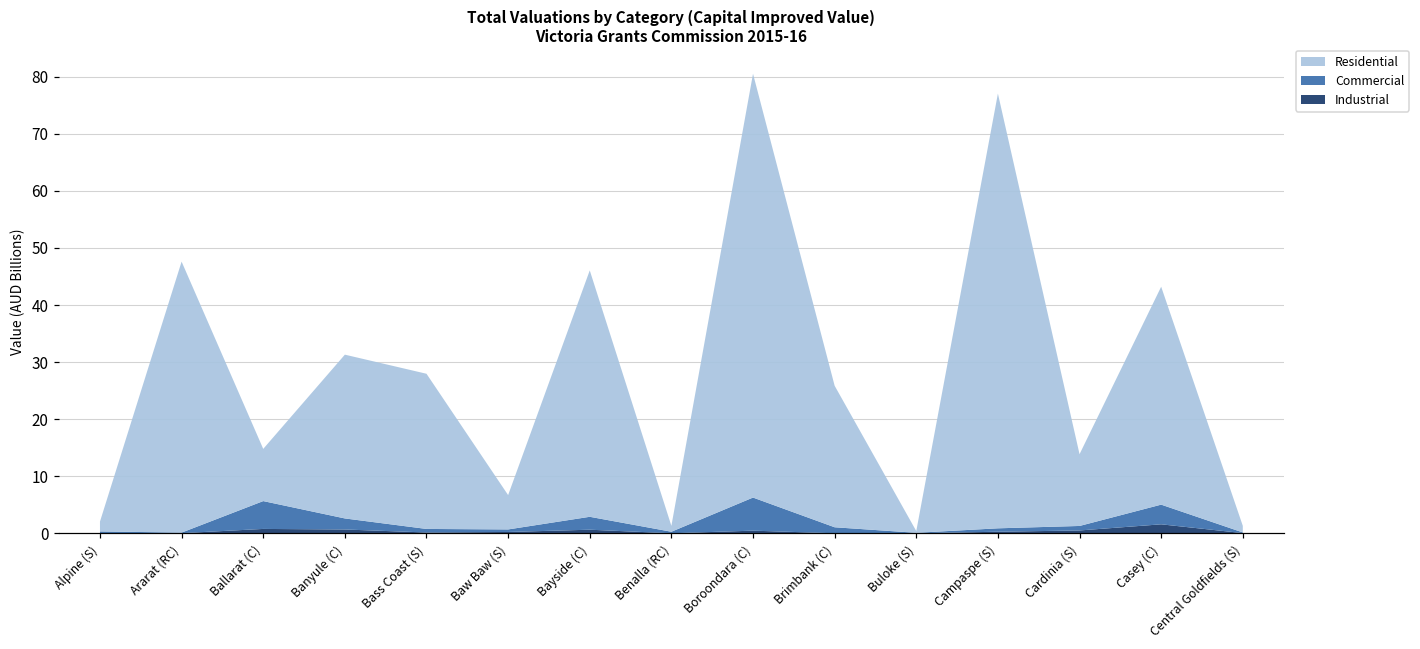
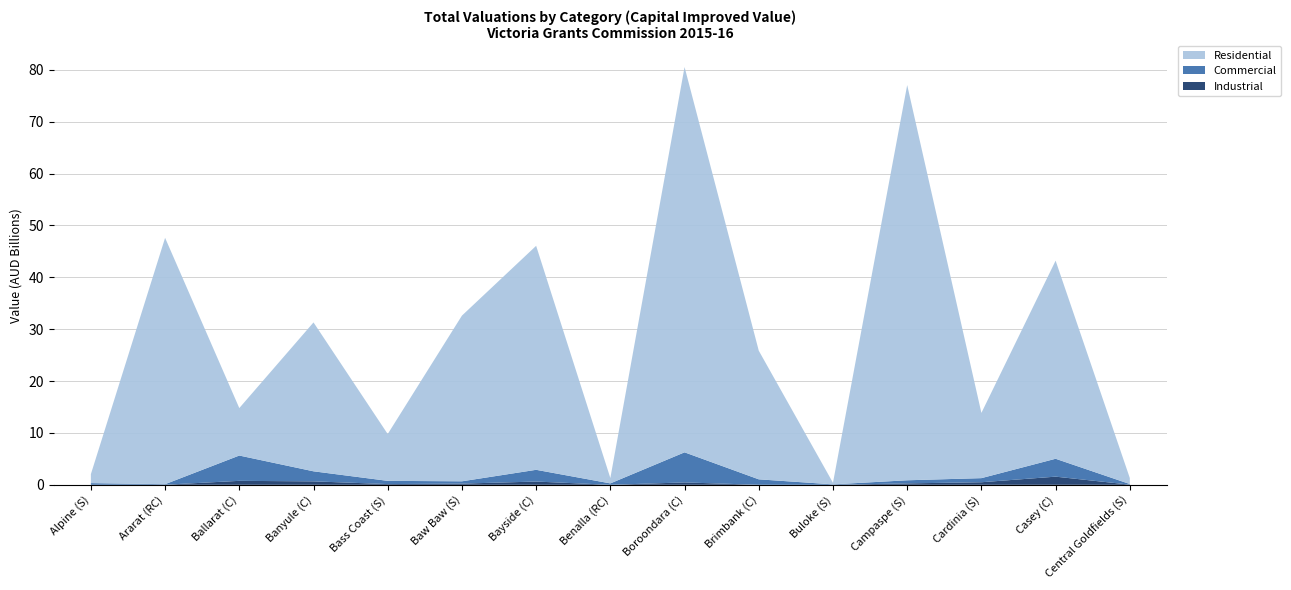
Residential, Bass Coast (S): 27 -> 9
Residential, Baw Baw (S): 6 -> 32
